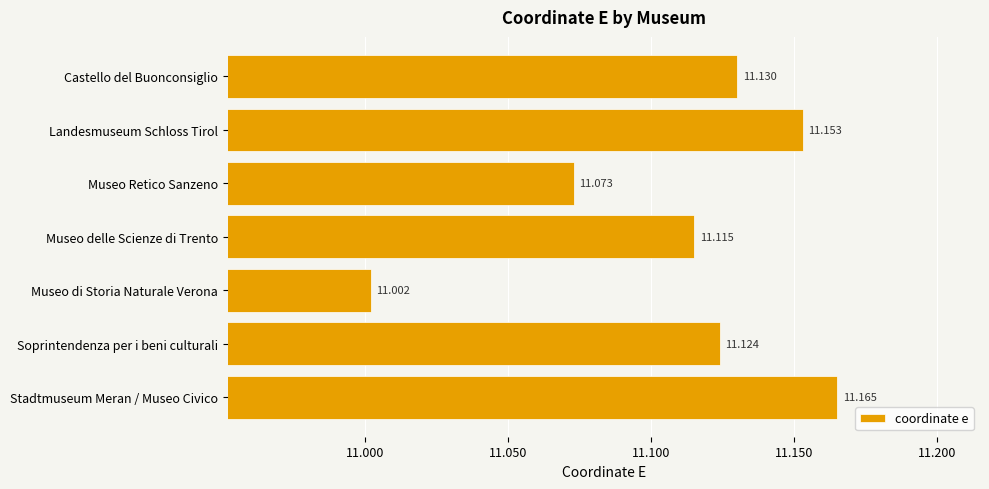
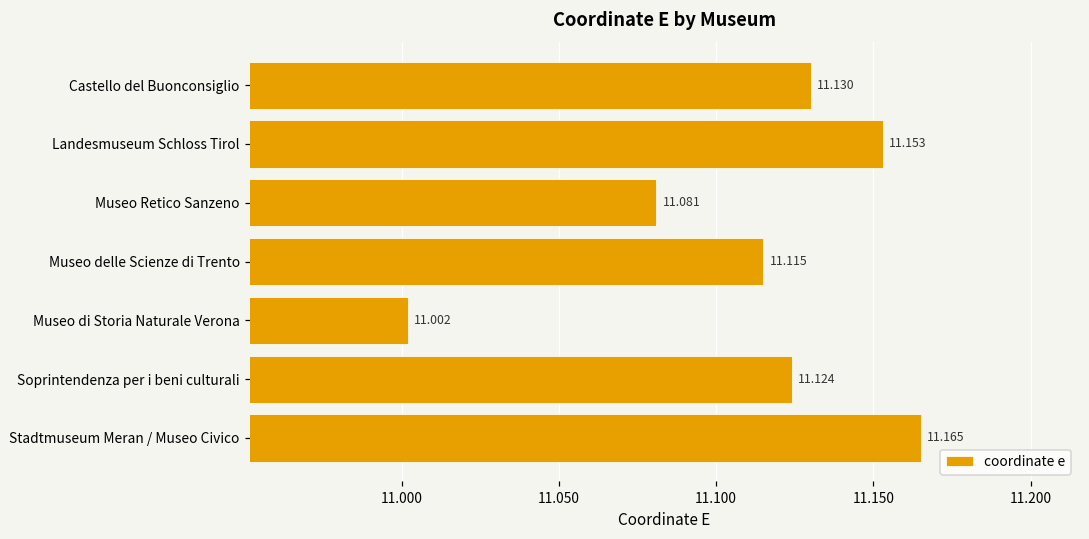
Museo Retico Sanzeno: 11.073 -> 11.081
